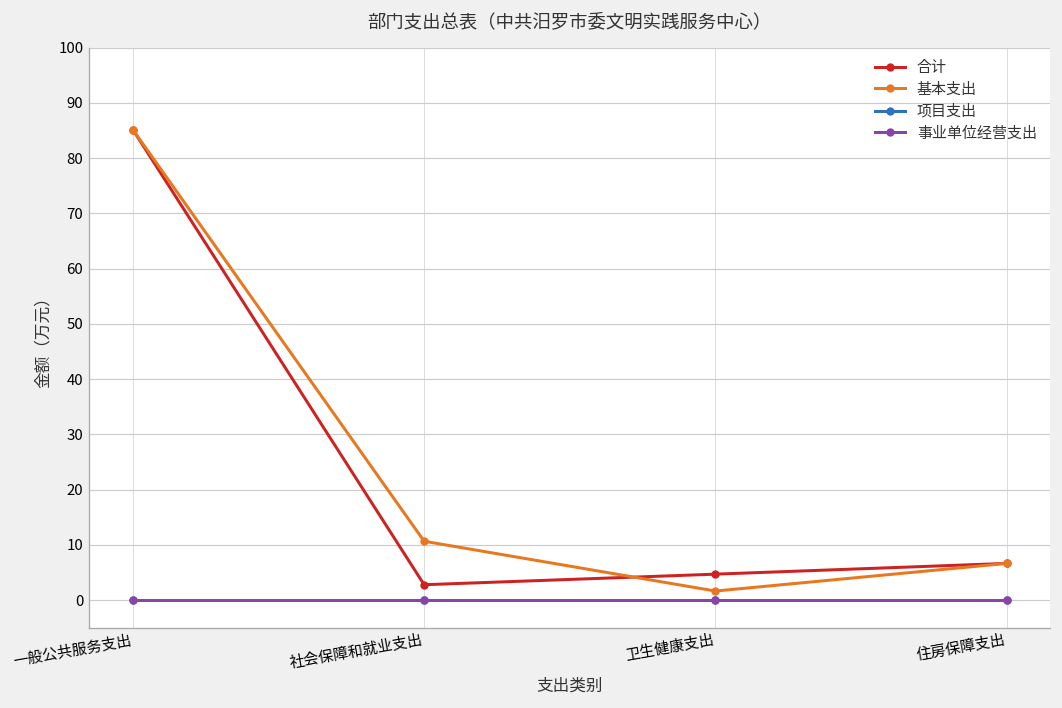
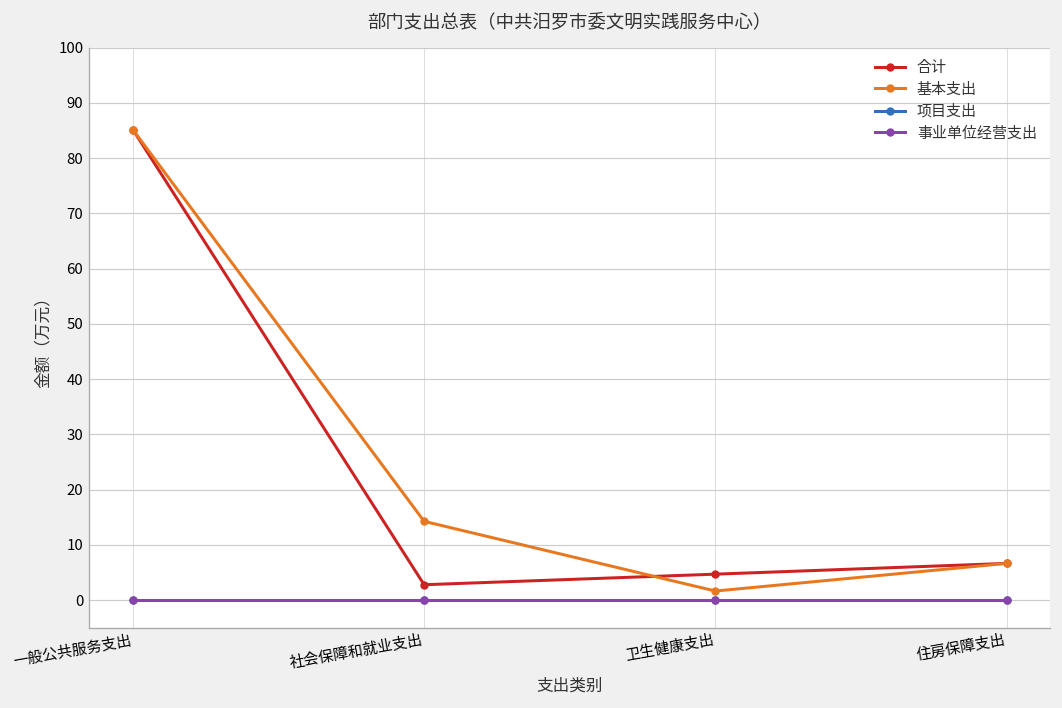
基本支出, 社会保障和就业支出: 11 -> 14
